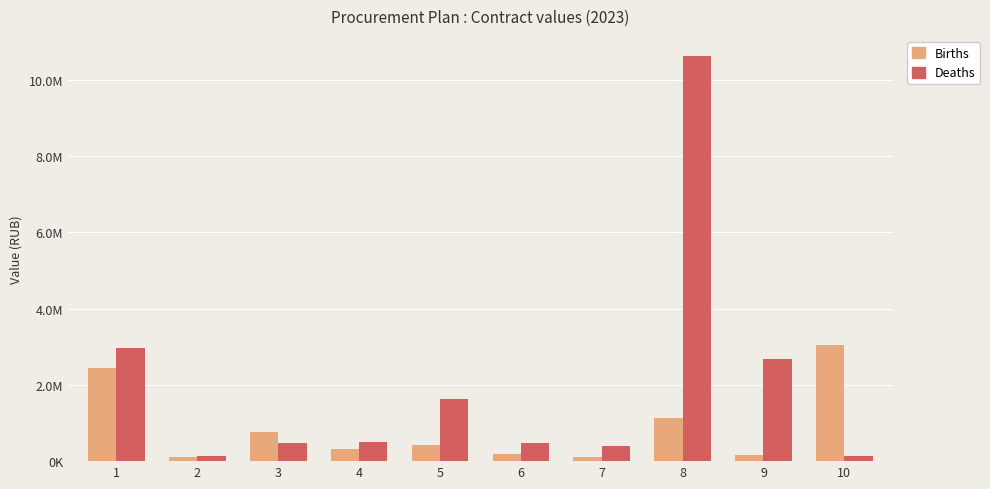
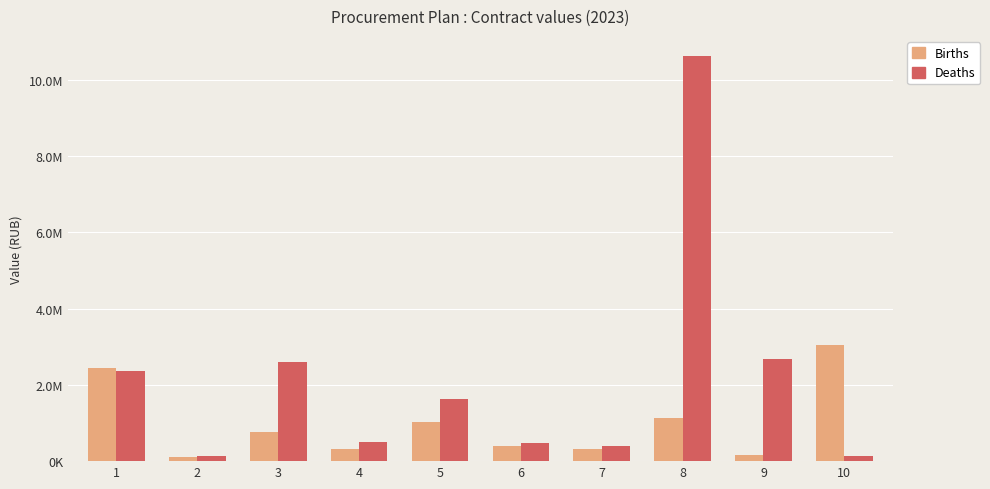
Deaths, 1: 3000000 -> 2400000
Deaths, 3: 500000 -> 2600000
Births, 5: 400000 -> 1000000
Births, 6: 200000 -> 400000
Births, 7: 100000 -> 300000
